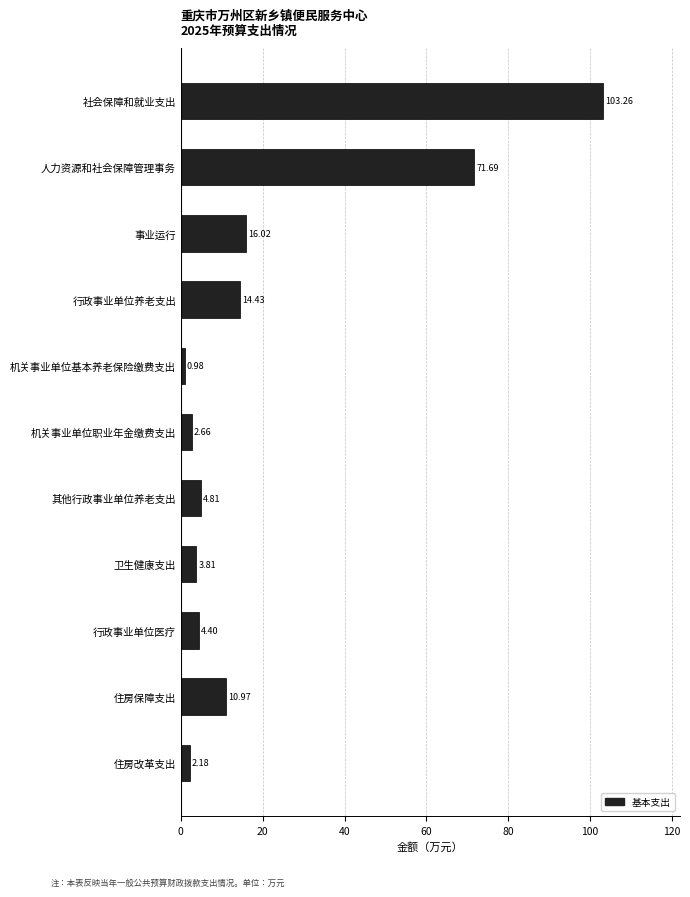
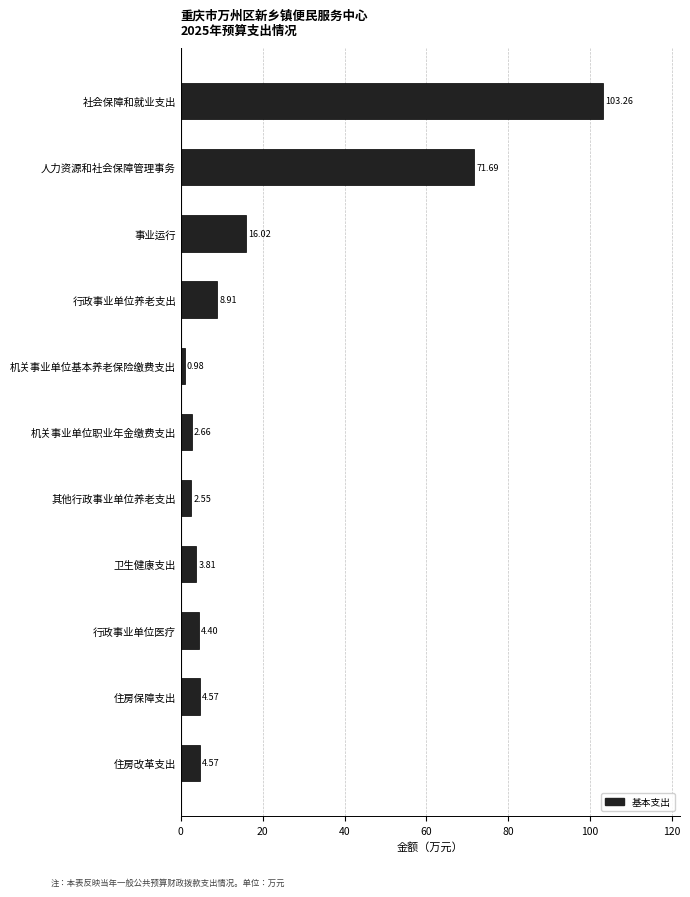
行政事业单位养老支出: 14.43 -> 8.91
其他行政事业单位养老支出: 4.81 -> 2.55
住房保障支出: 10.97 -> 4.57
住房改革支出: 2.18 -> 4.57
